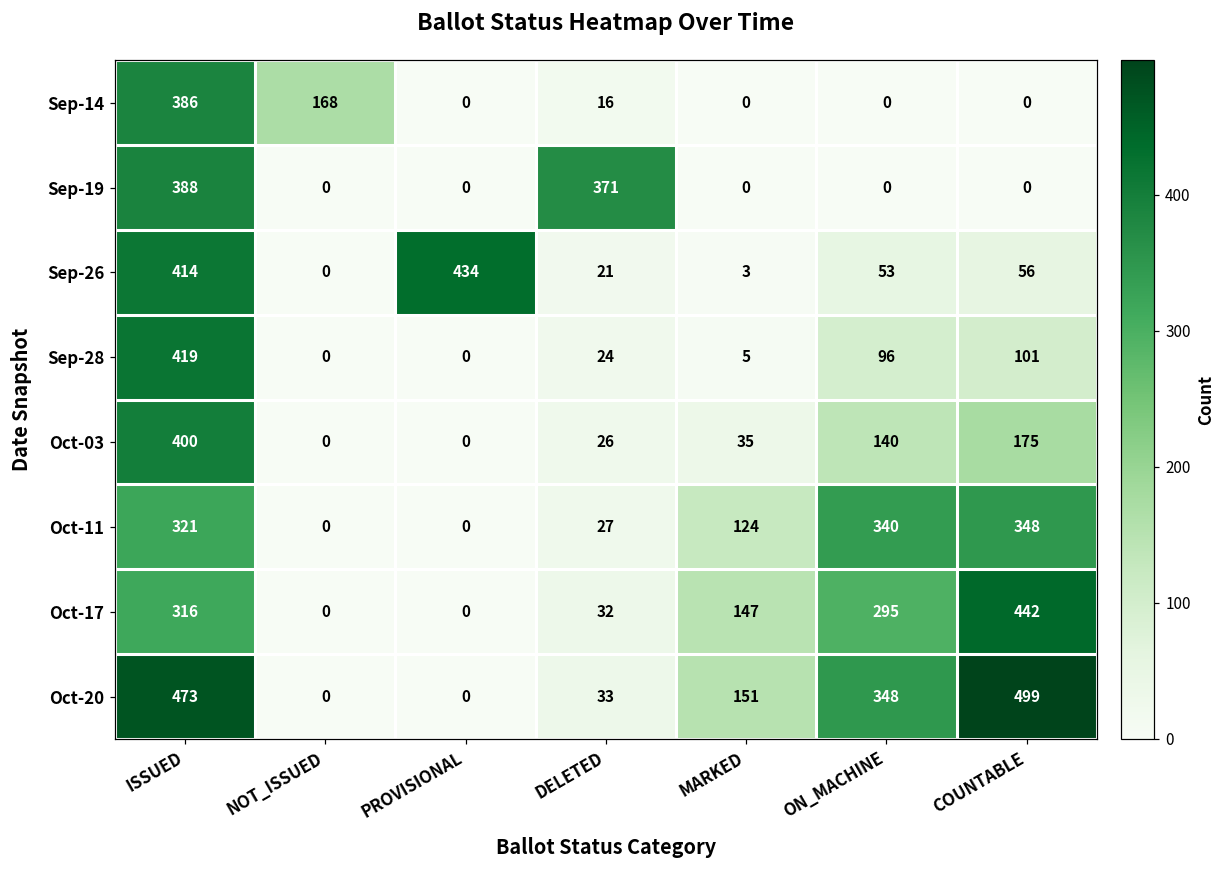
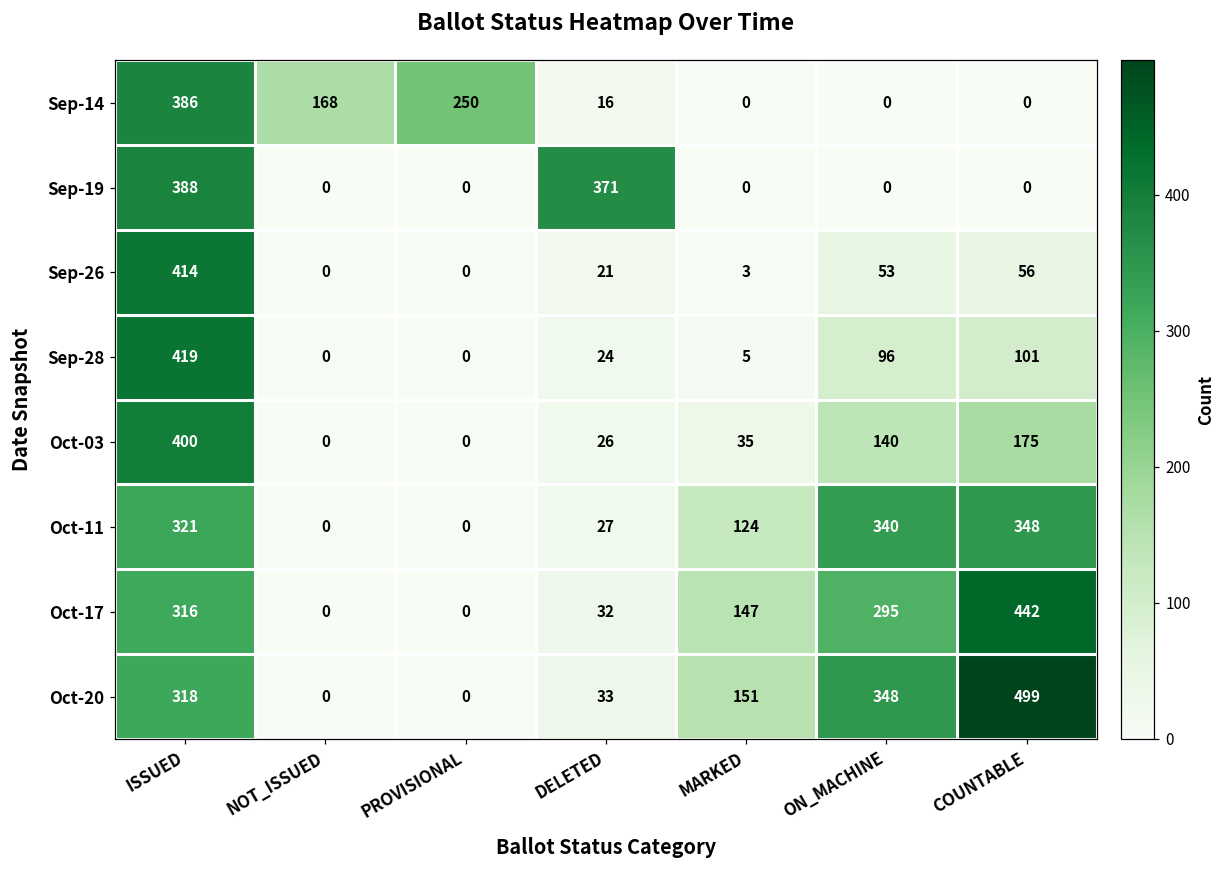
Sep-14, PROVISIONAL: 0 -> 250
Sep-26, PROVISIONAL: 434 -> 0
Oct-20, ISSUED: 473 -> 318
